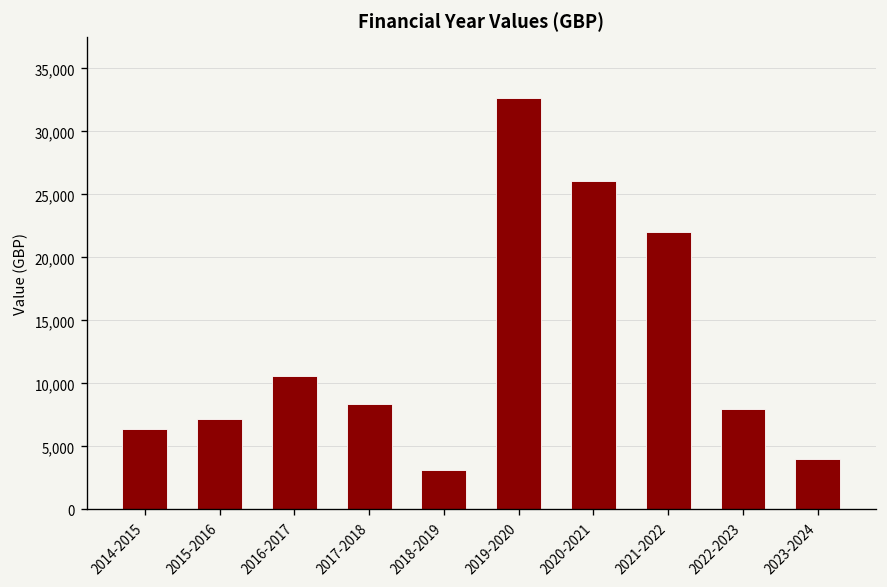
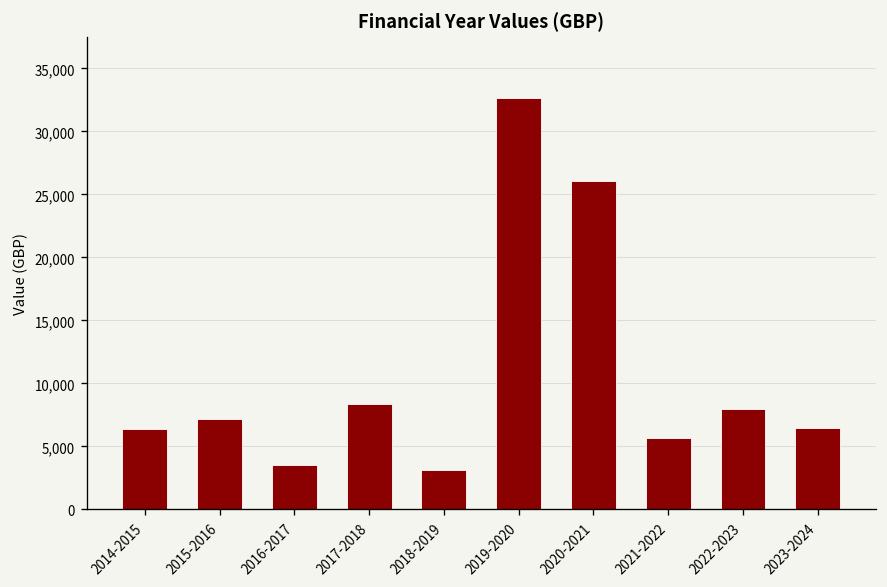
2016-2017: 10,600 -> 3,500
2021-2022: 22,000 -> 5,700
2023-2024: 4,000 -> 6,500
